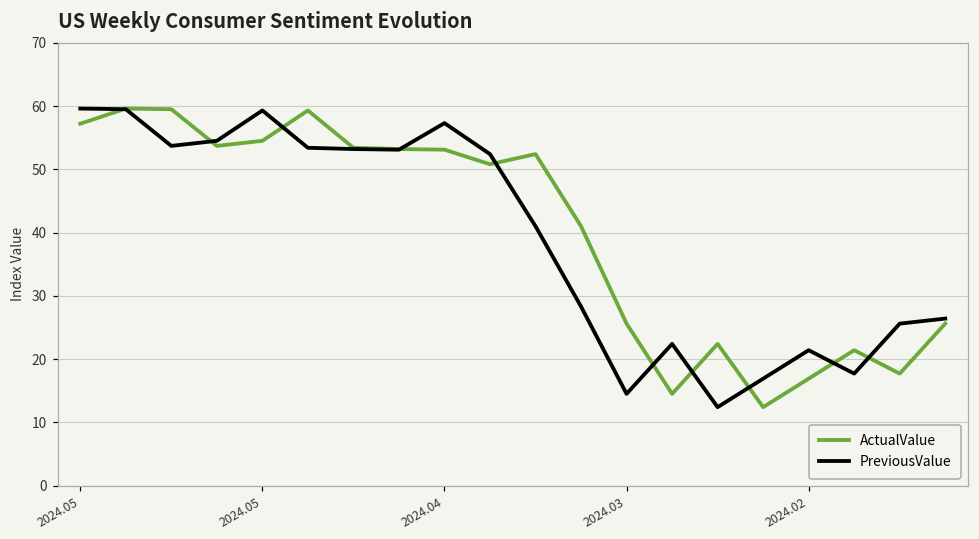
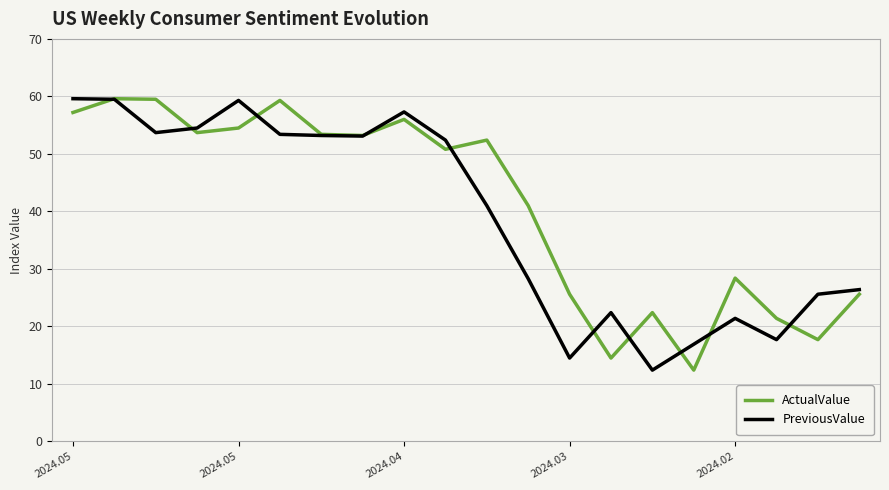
ActualValue, 2024.04: 53 -> 56
ActualValue, 2024.02: 17 -> 28
